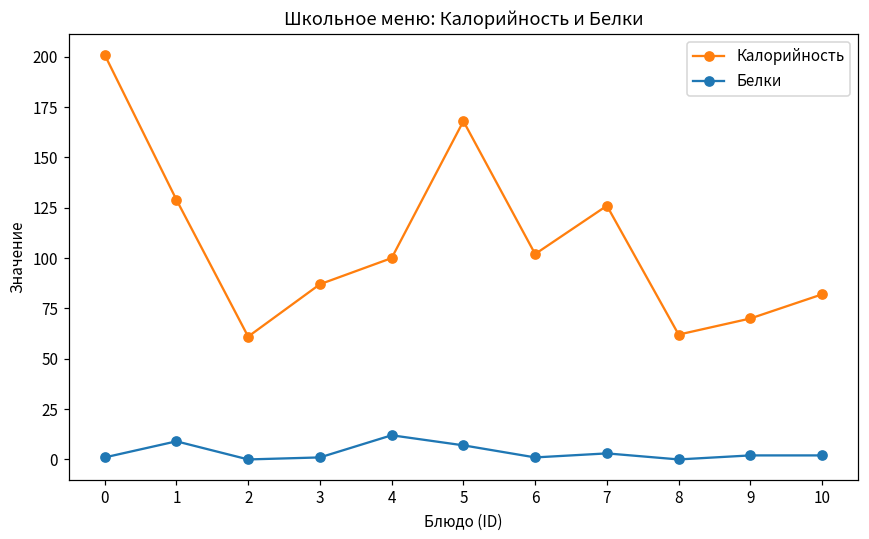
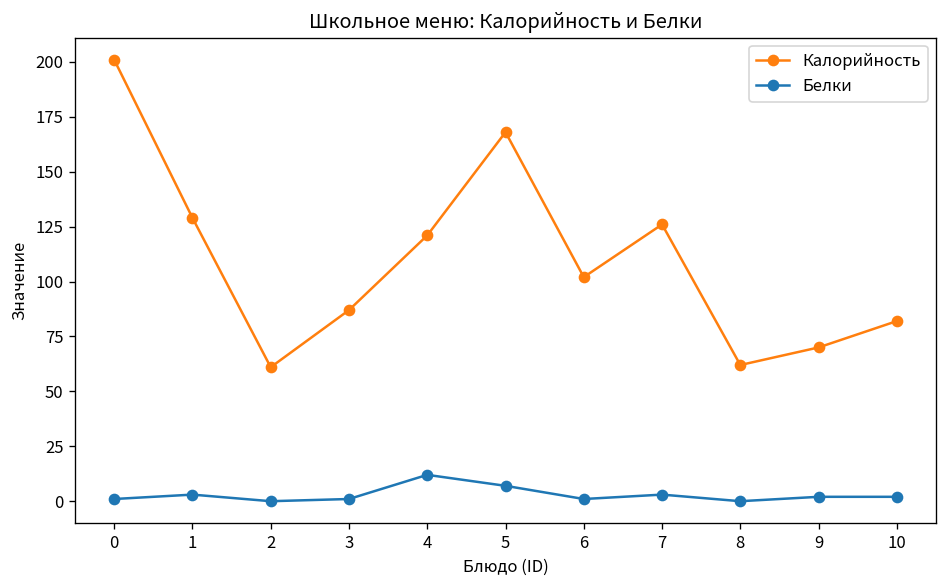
Белки, 1: 9 -> 3
Калорийность, 4: 100 -> 121
